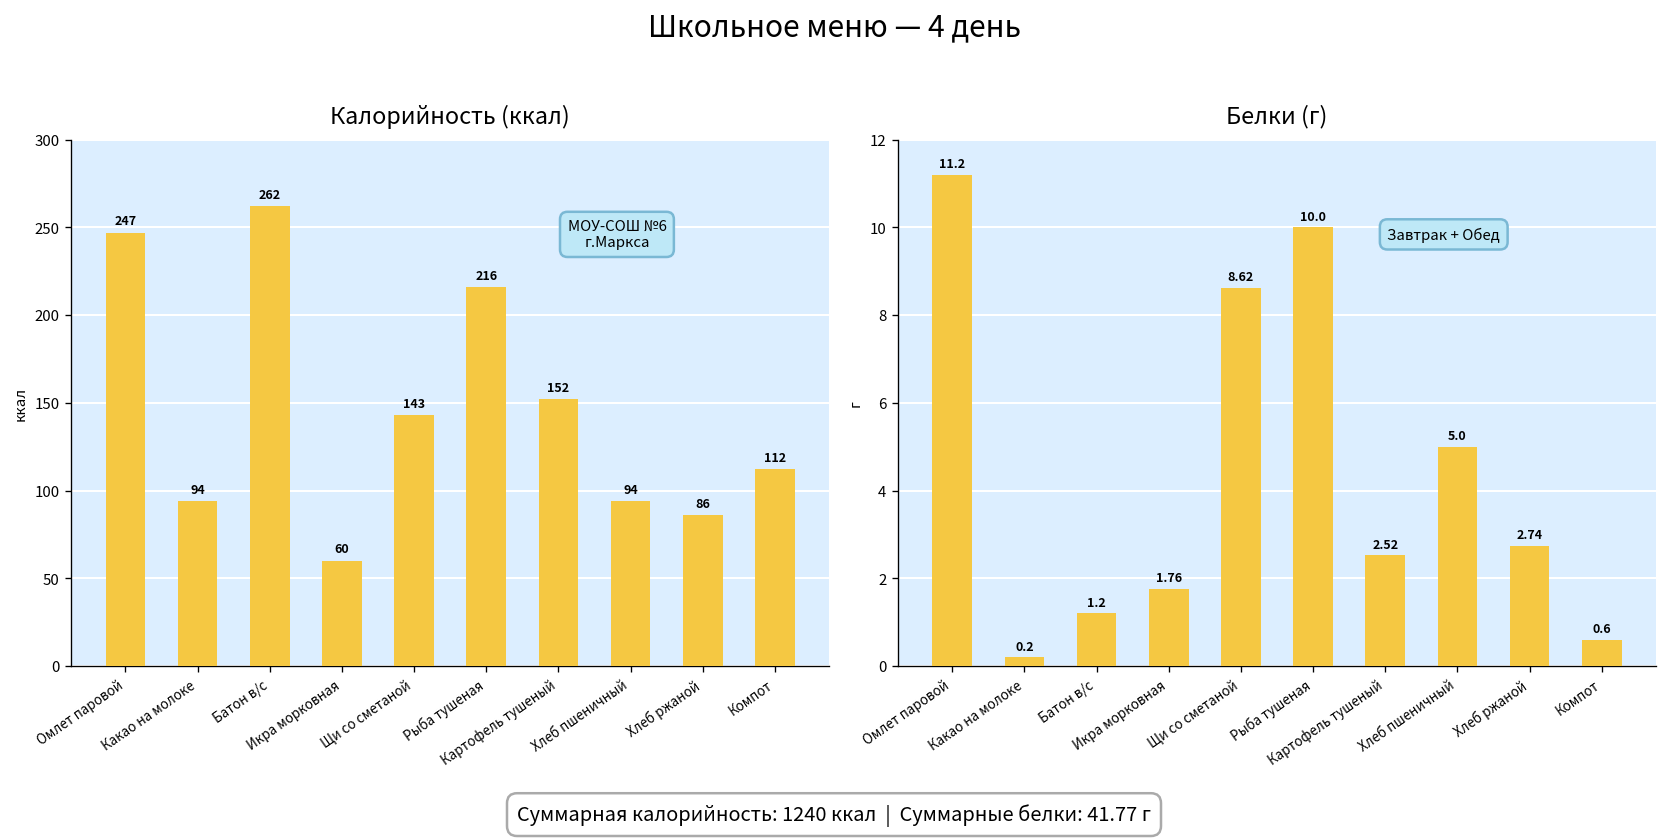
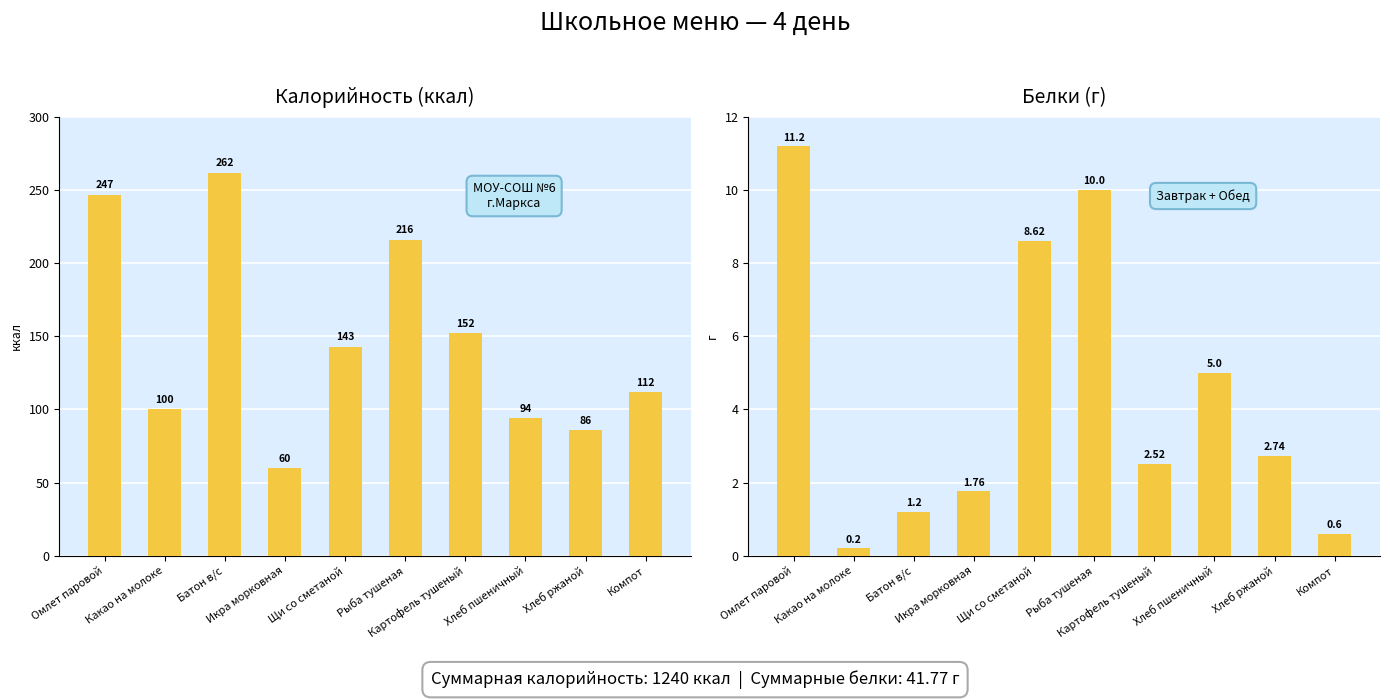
Калорийность (ккал), Какао на молоке: 94 -> 100
